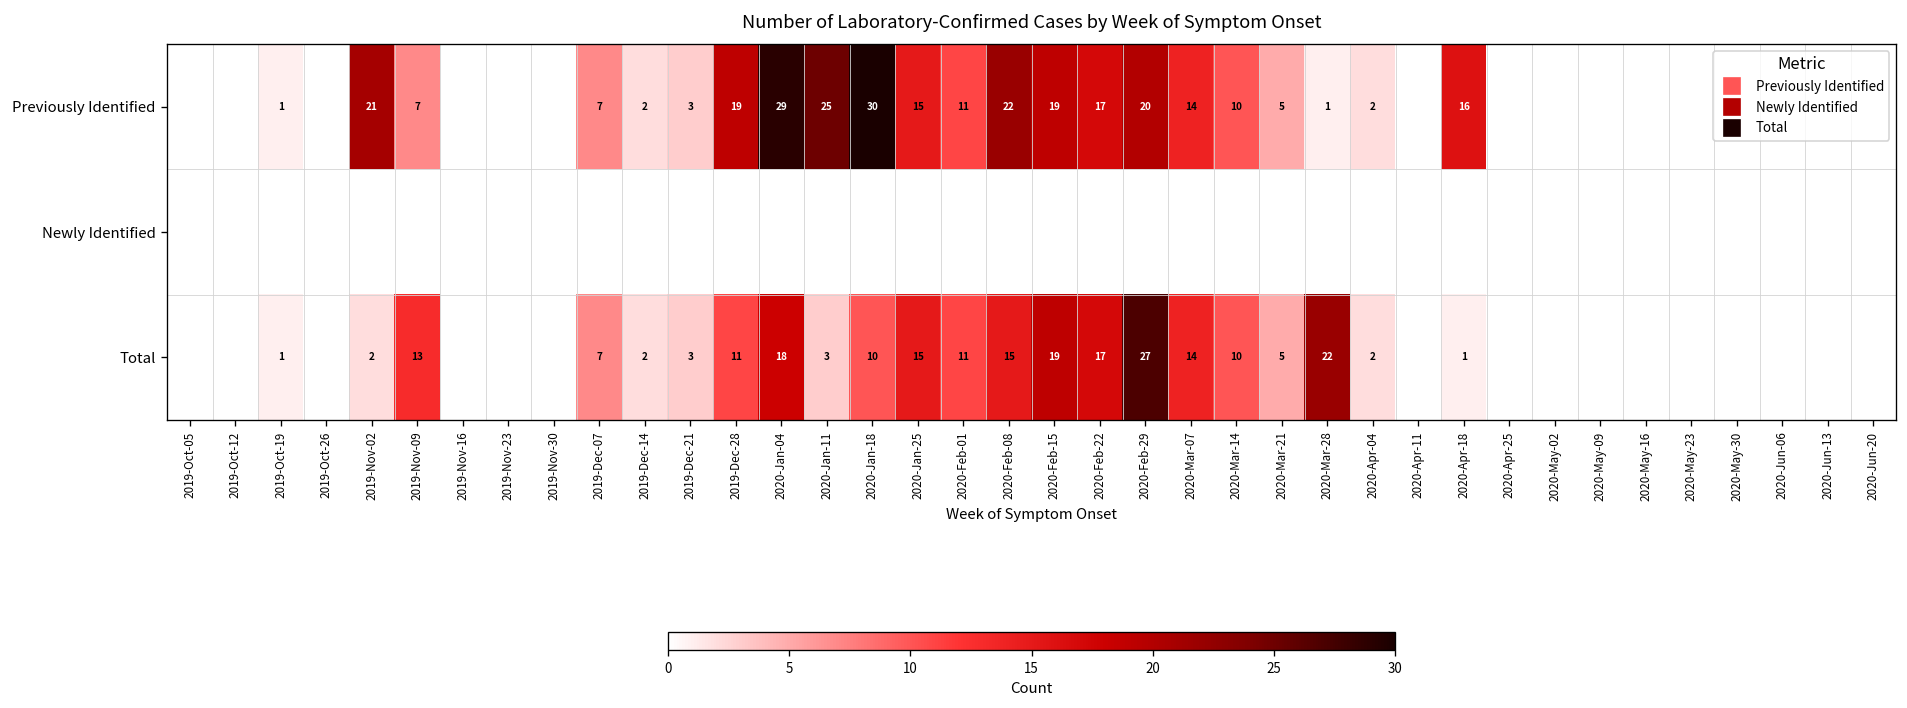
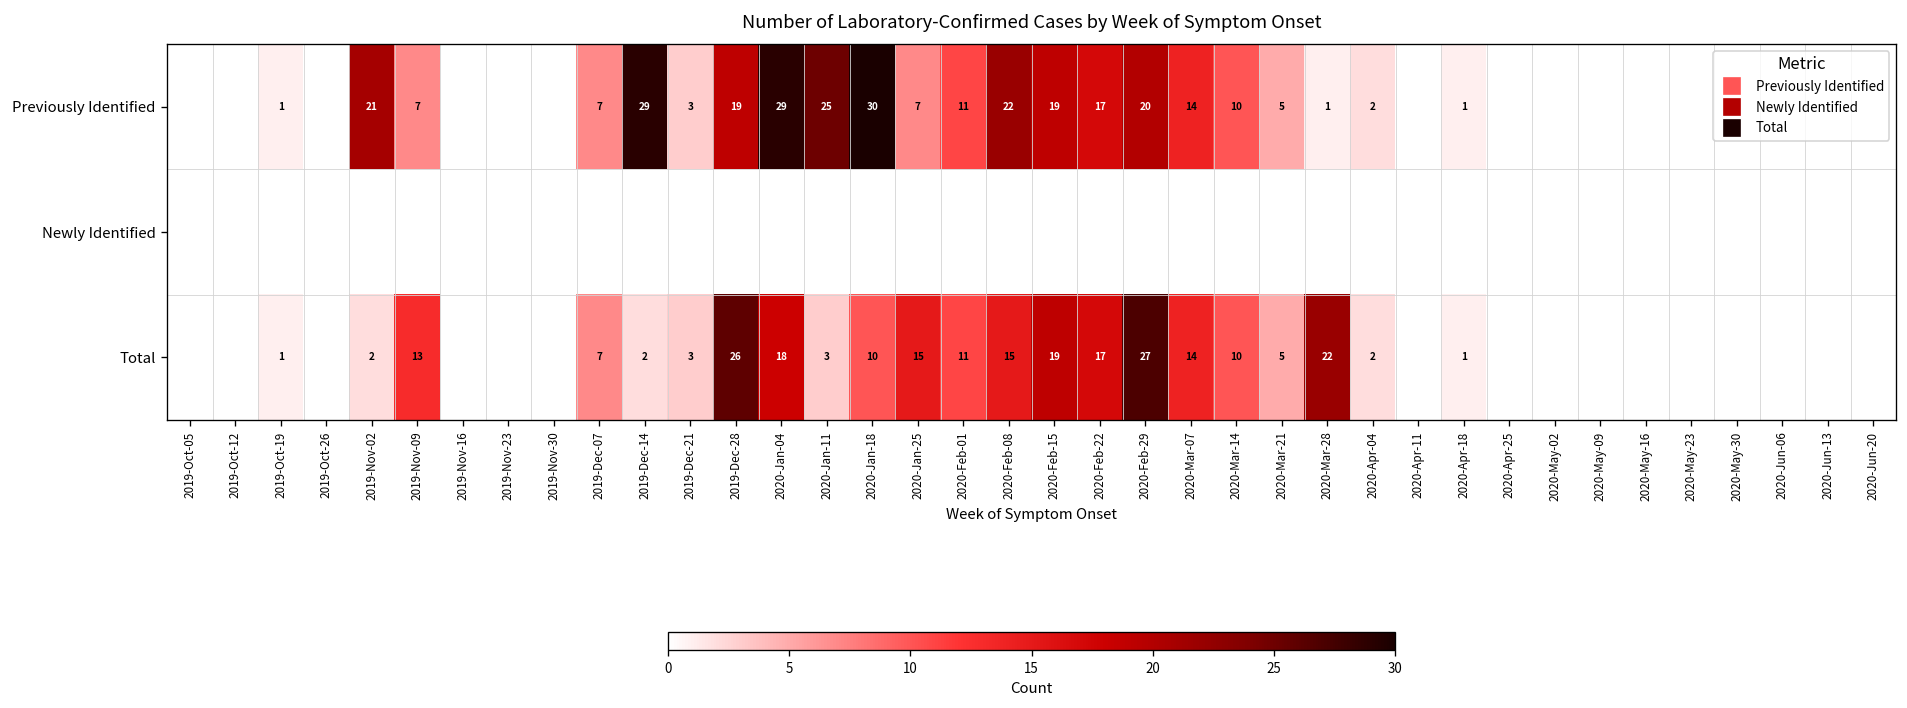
Previously Identified, 2019-Dec-14: 2 -> 29
Previously Identified, 2020-Jan-25: 15 -> 7
Previously Identified, 2020-Apr-18: 16 -> 1
Total, 2019-Dec-28: 11 -> 26
